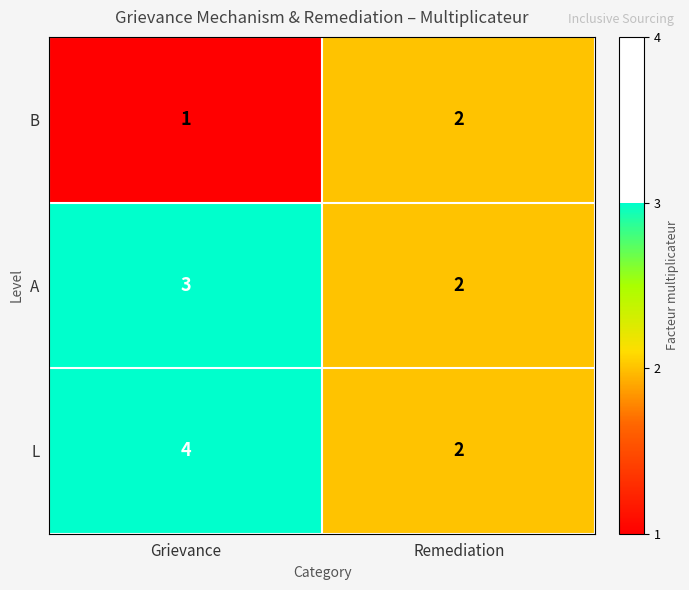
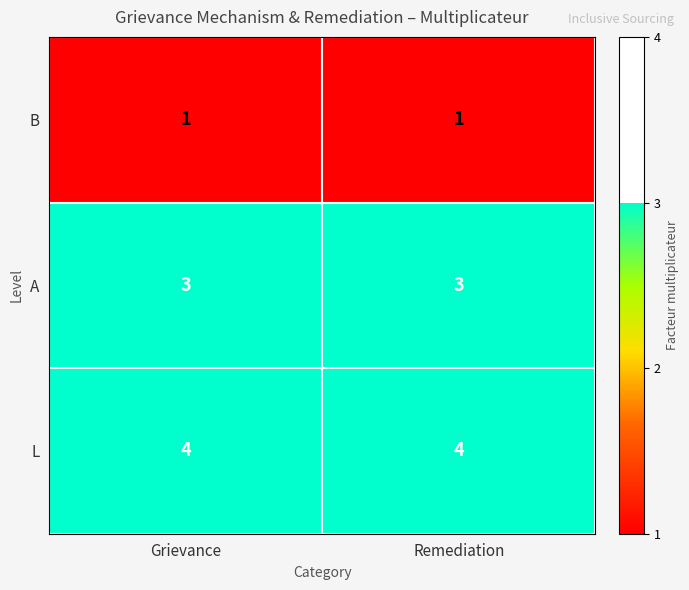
B, Remediation: 2 -> 1
A, Remediation: 2 -> 3
L, Remediation: 2 -> 4
